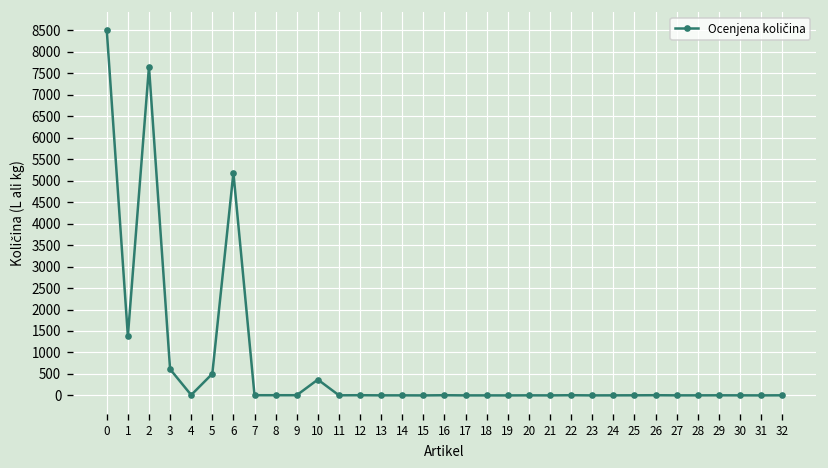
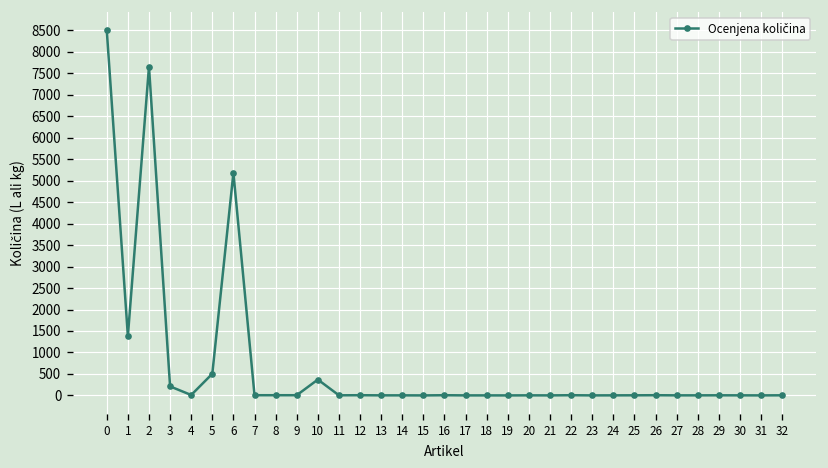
3: 600 -> 200
